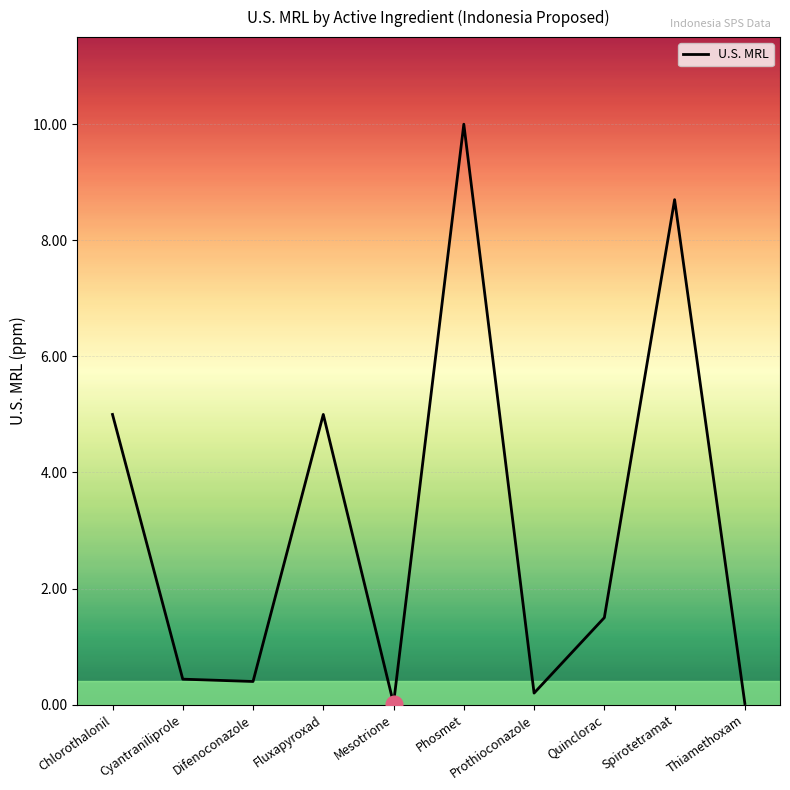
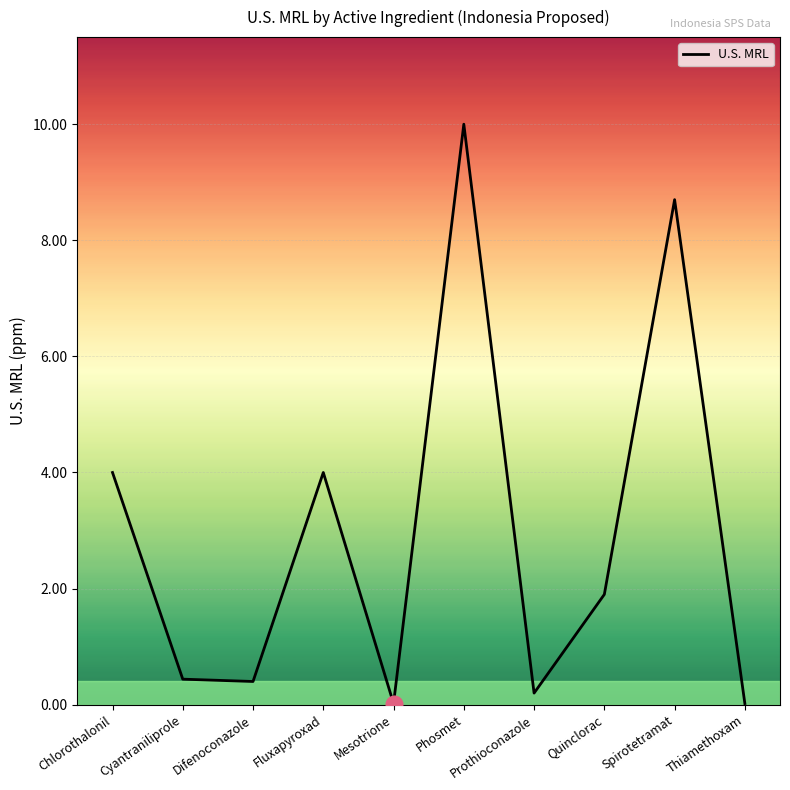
U.S. MRL, Chlorothalonil: 5 -> 4
U.S. MRL, Fluxapyroxad: 5 -> 4
U.S. MRL, Quinclorac: 1.5 -> 1.9
